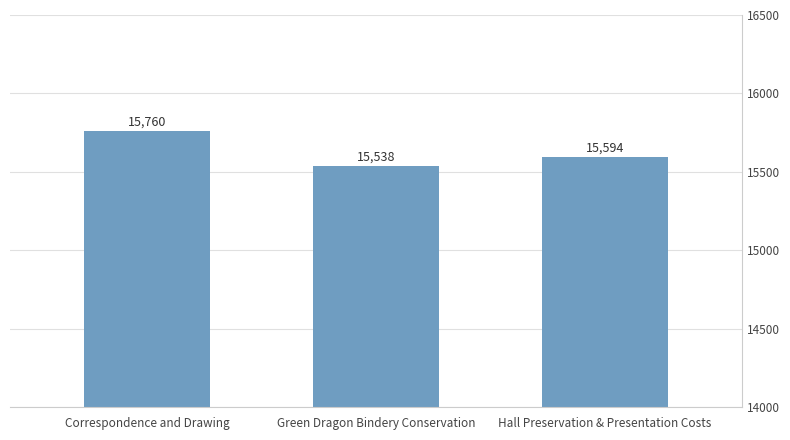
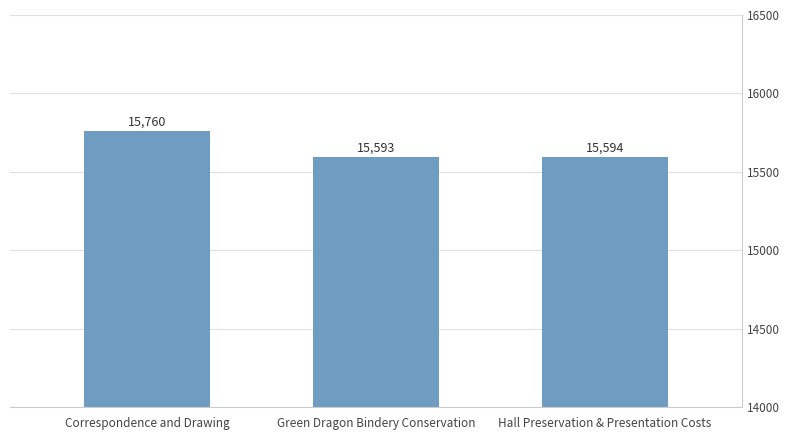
Green Dragon Bindery Conservation: 15,538 -> 15,593
